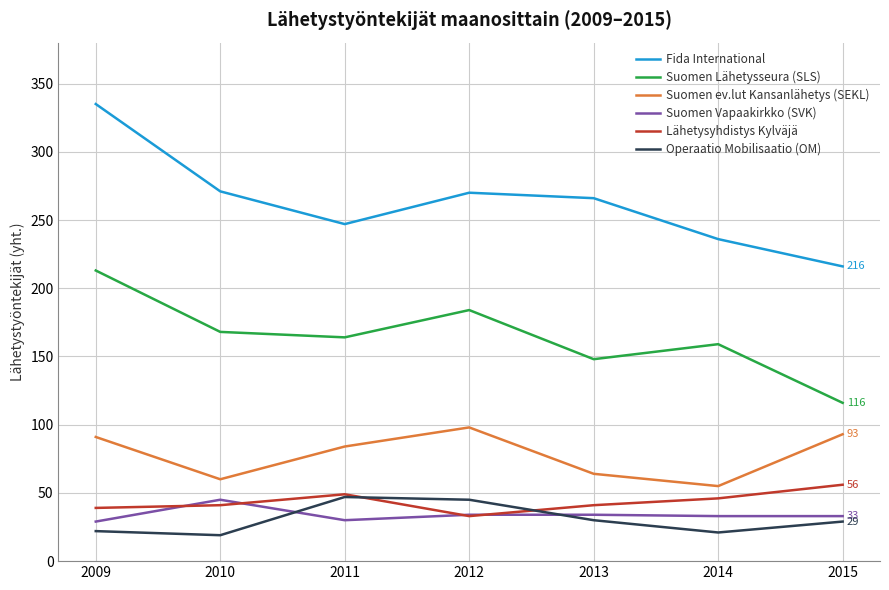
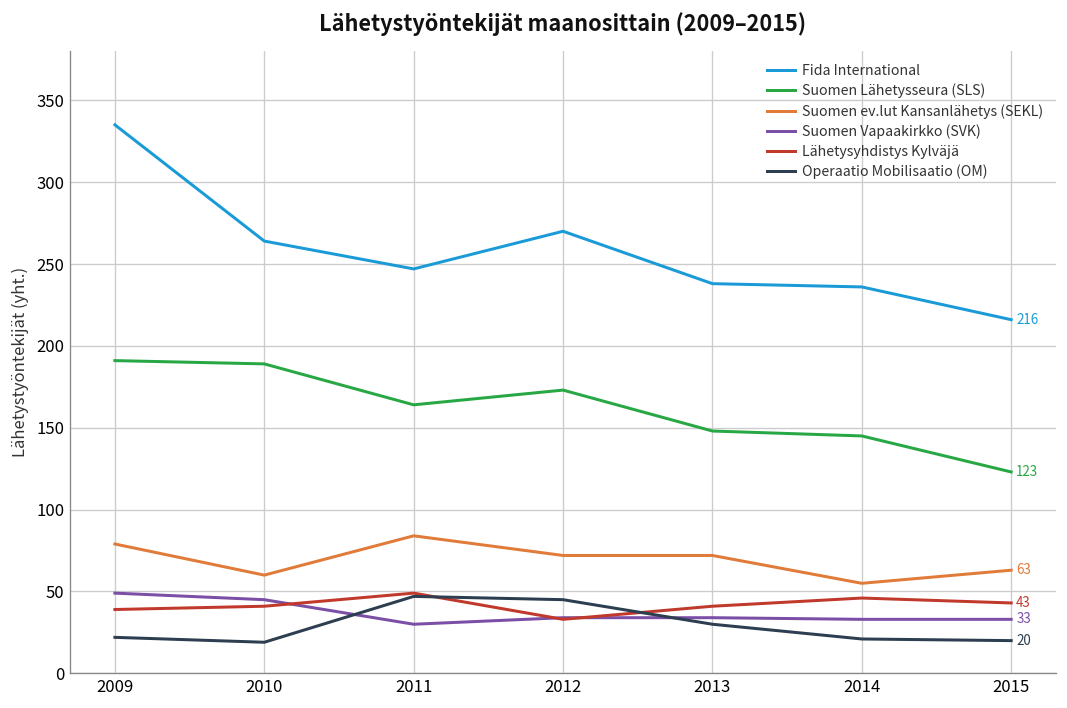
Suomen Lähetysseura (SLS), 2009: 213 -> 191
Suomen ev.lut Kansanlähetys (SEKL), 2009: 91 -> 79
Suomen Vapaakirkko (SVK), 2009: 29 -> 49
Fida International, 2010: 271 -> 264
Suomen Lähetysseura (SLS), 2010: 168 -> 189
Suomen Lähetysseura (SLS), 2012: 184 -> 173
Suomen ev.lut Kansanlähetys (SEKL), 2012: 98 -> 72
Fida International, 2013: 266 -> 238
Suomen ev.lut Kansanlähetys (SEKL), 2013: 64 -> 72
Suomen Lähetysseura (SLS), 2014: 159 -> 145
Suomen Lähetysseura (SLS), 2015: 116 -> 123
Suomen ev.lut Kansanlähetys (SEKL), 2015: 93 -> 63
Lähetysyhdistys Kylväjä, 2015: 56 -> 43
Operaatio Mobilisaatio (OM), 2015: 29 -> 20
